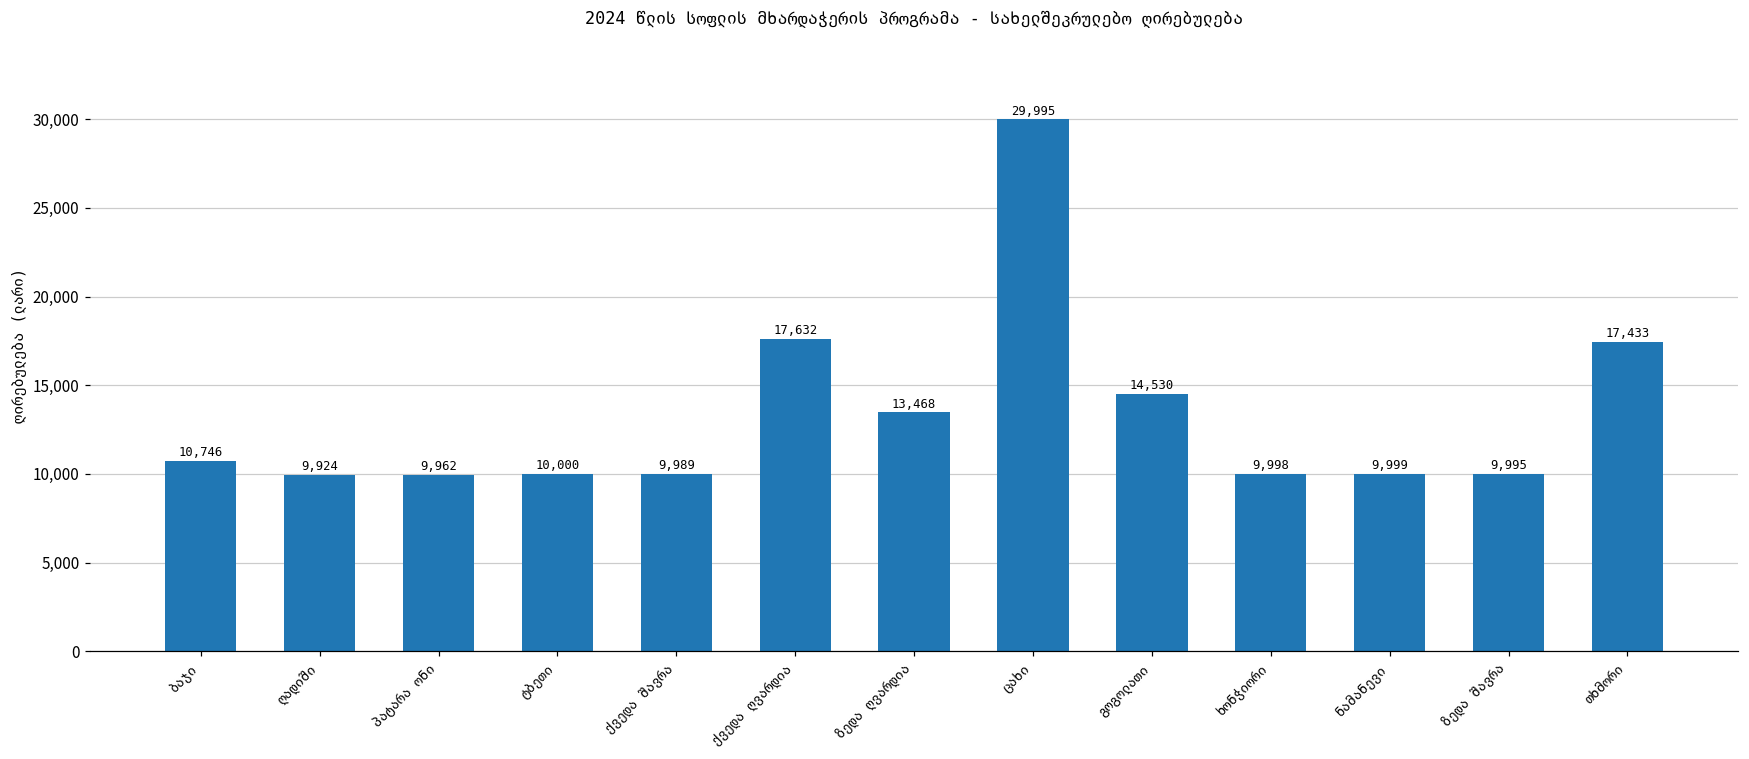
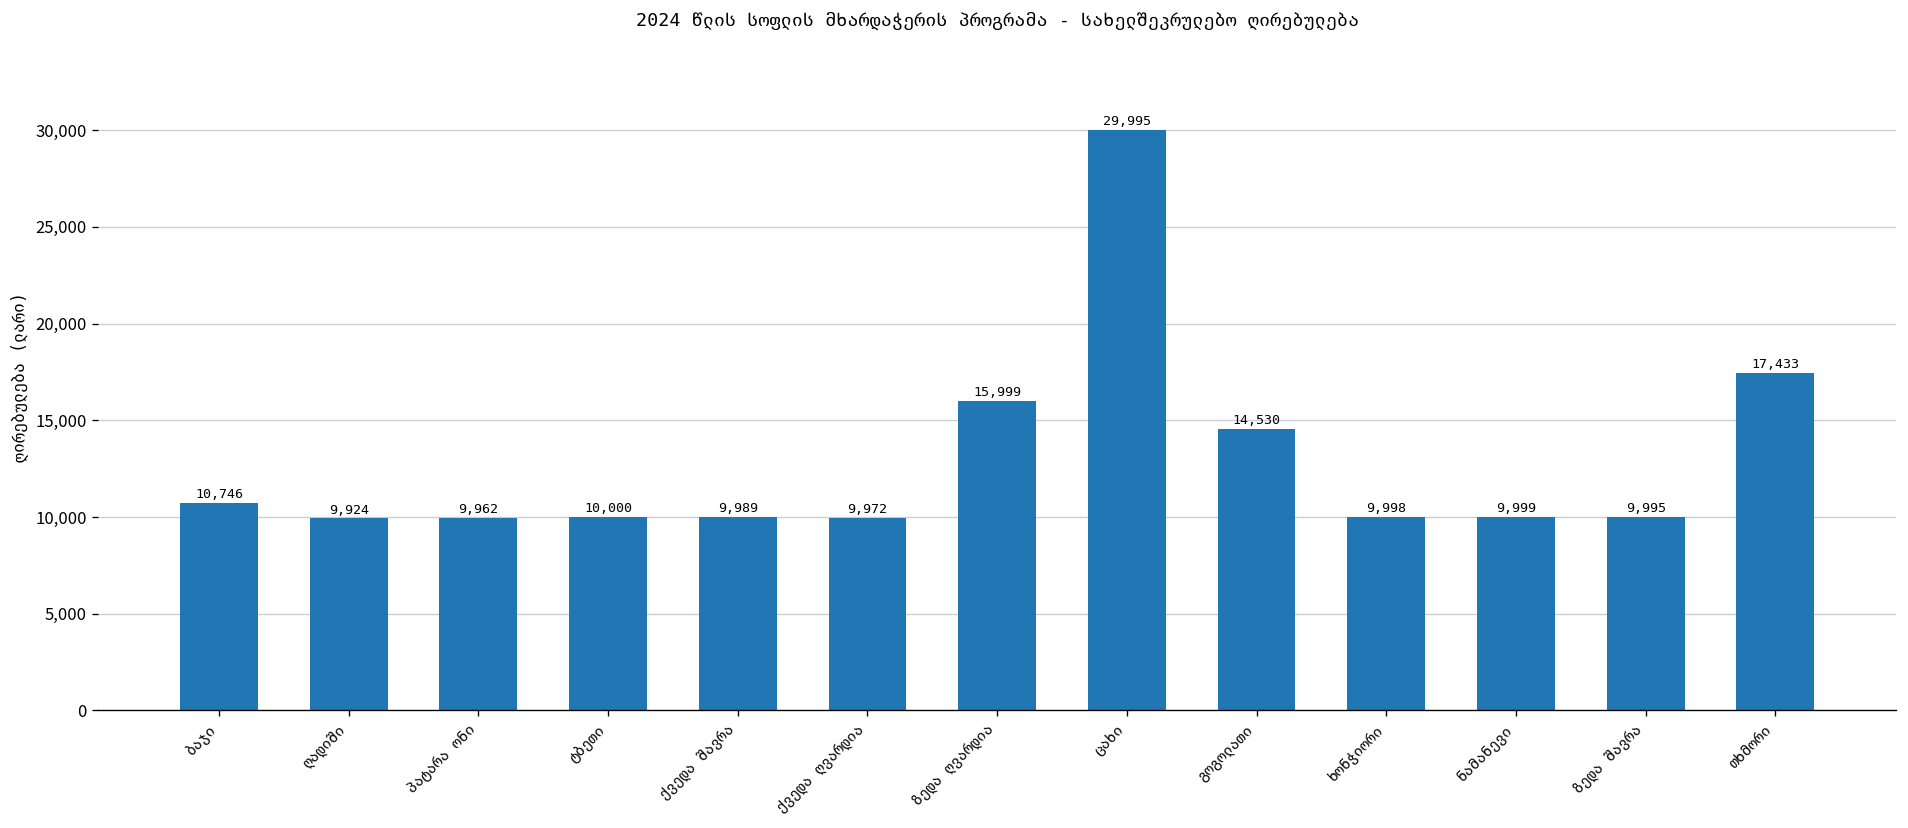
ქვედა ღვარდია: 17,632 -> 9,972
ზედა ღვარდია: 13,468 -> 15,999
